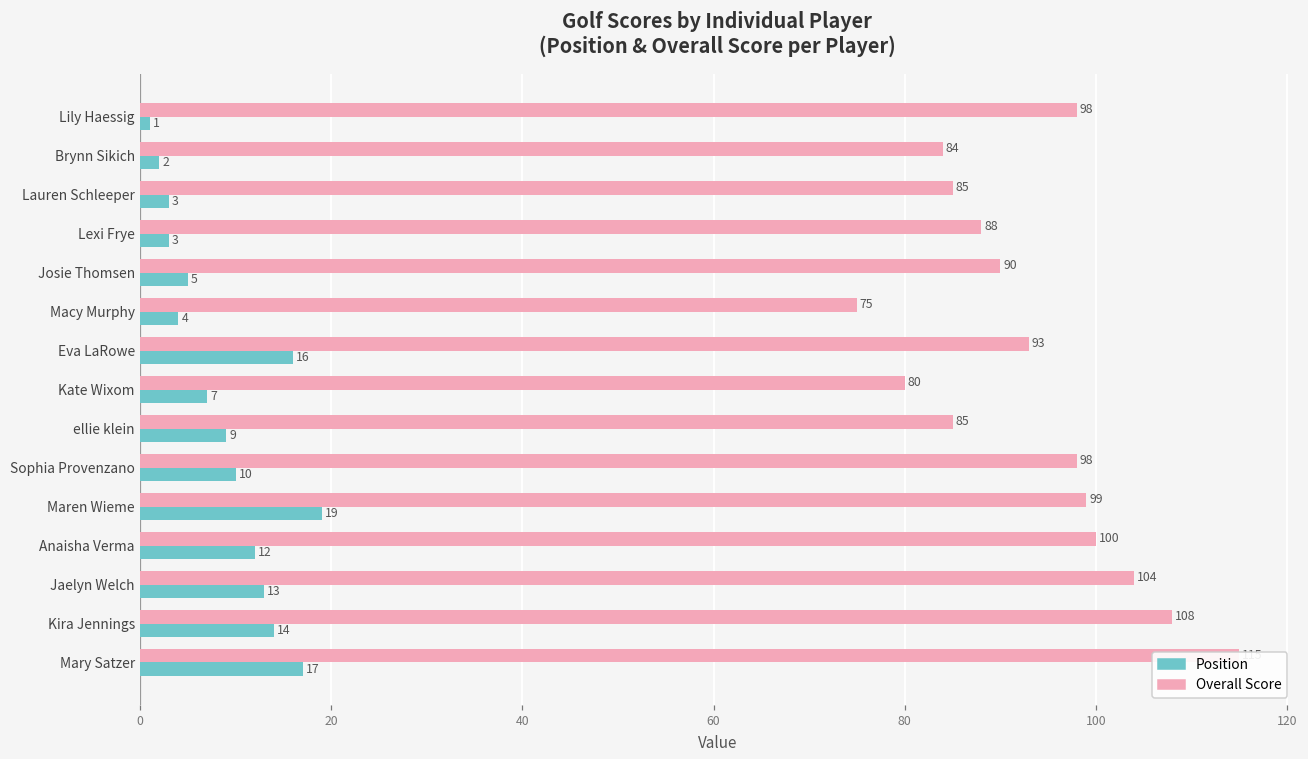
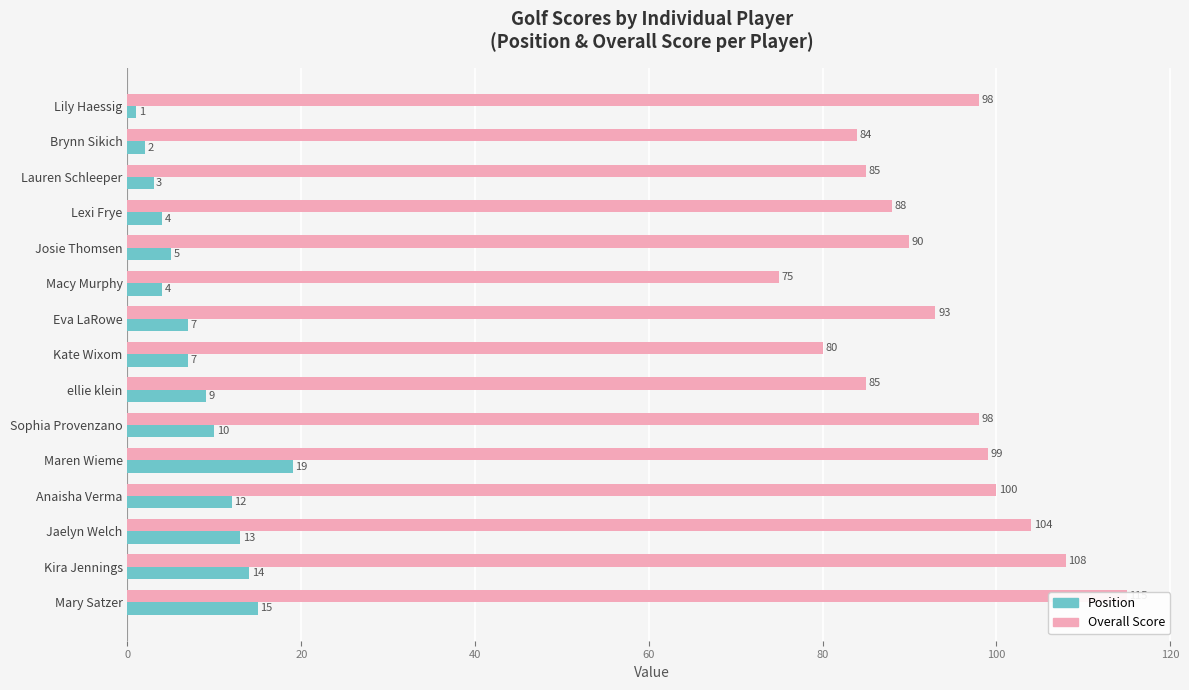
Position, Lexi Frye: 3 -> 4
Position, Eva LaRowe: 16 -> 7
Position, Mary Satzer: 17 -> 15
